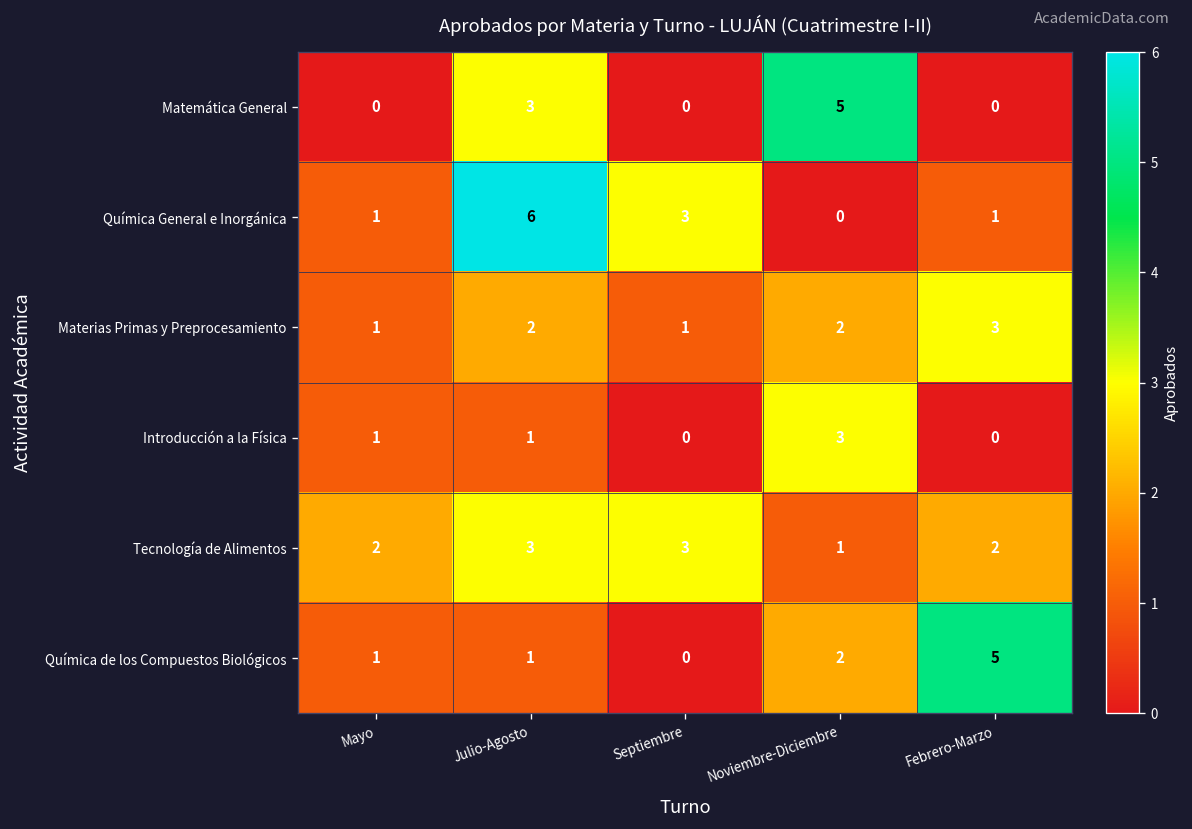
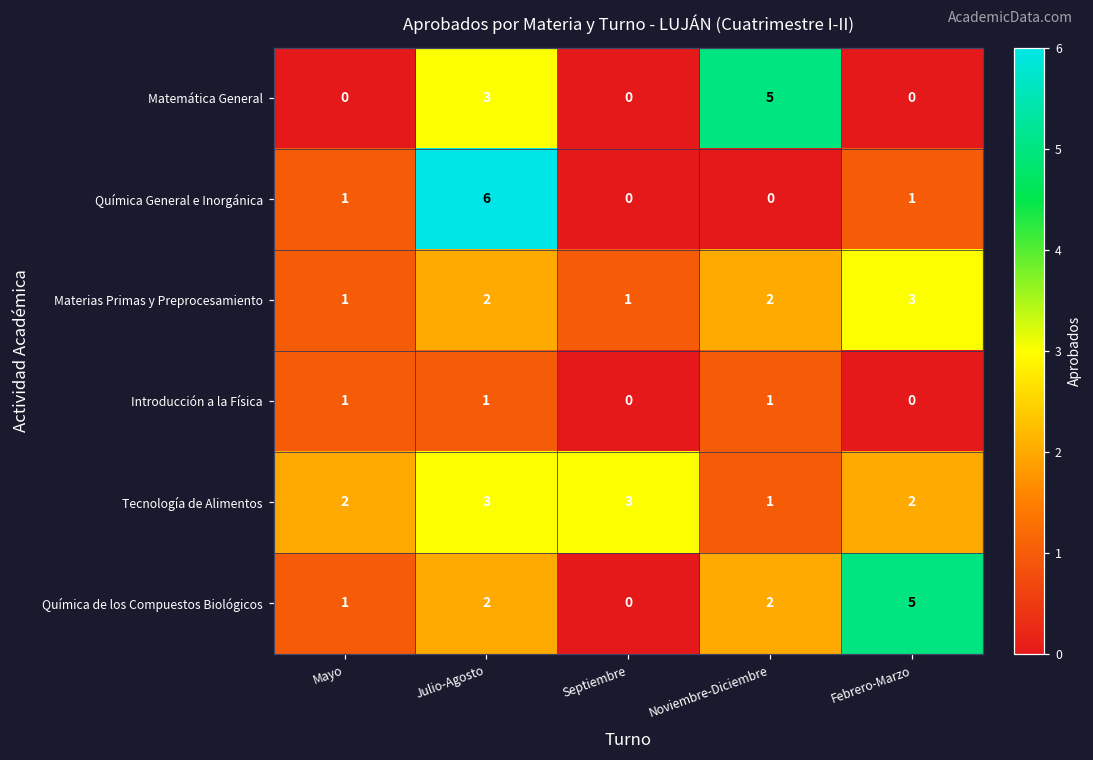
Química General e Inorgánica, Septiembre: 3 -> 0
Introducción a la Física, Noviembre-Diciembre: 3 -> 1
Química de los Compuestos Biológicos, Julio-Agosto: 1 -> 2
